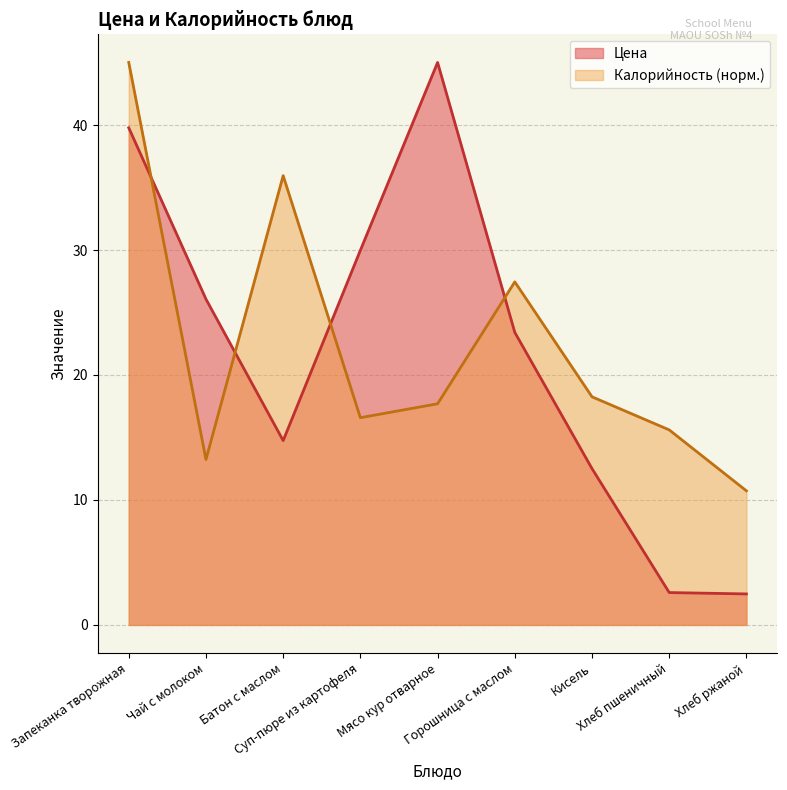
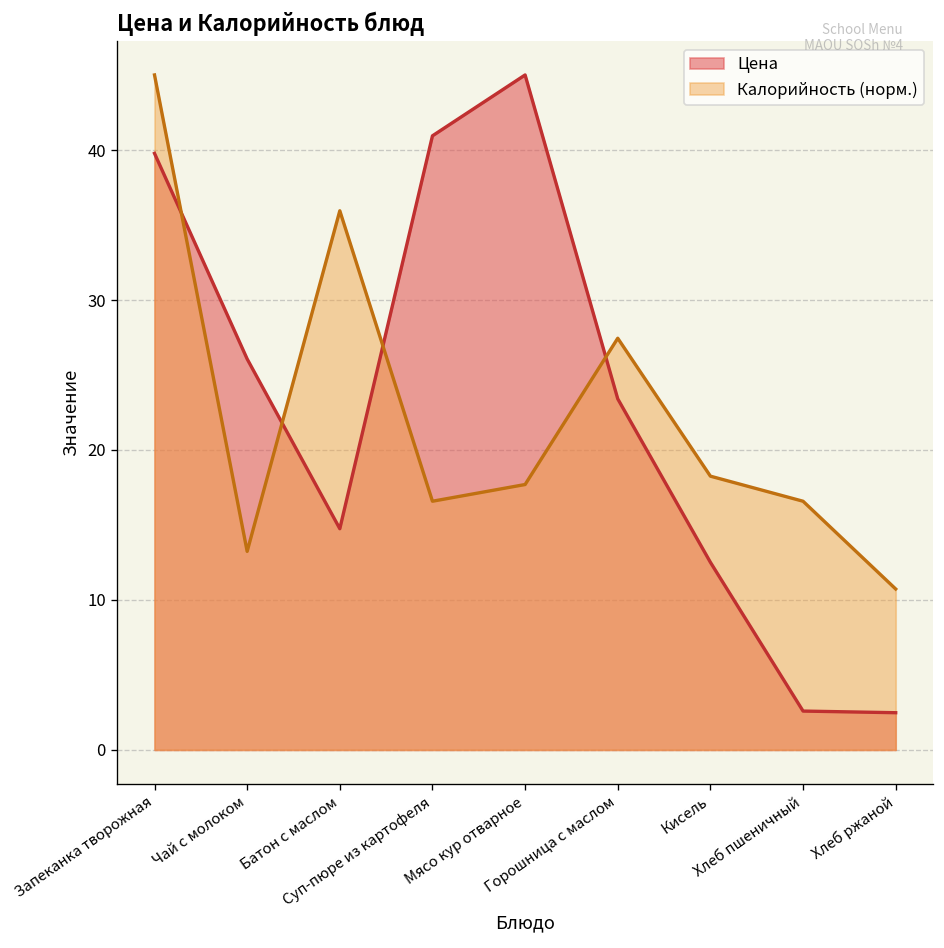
Цена, Суп-пюре из картофеля: 30.0 -> 41.0
Калорийность (норм.), Хлеб пшеничный: 15.6 -> 16.6
